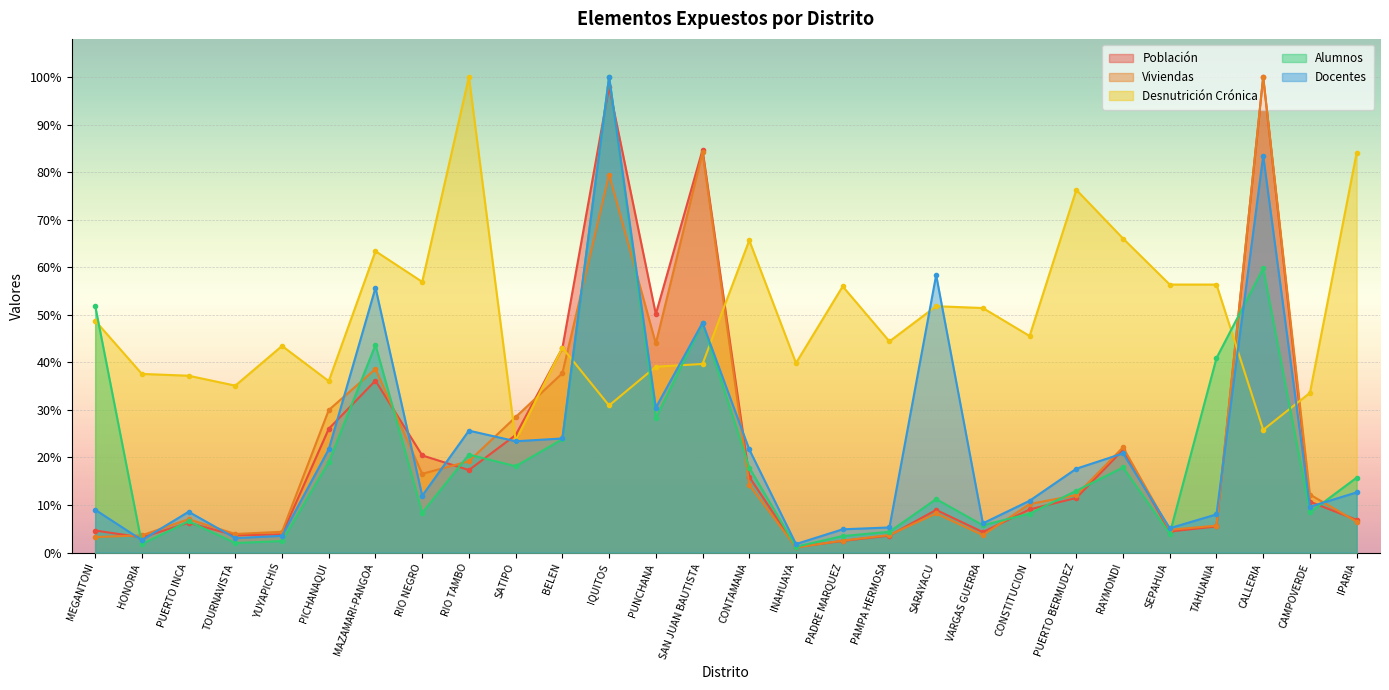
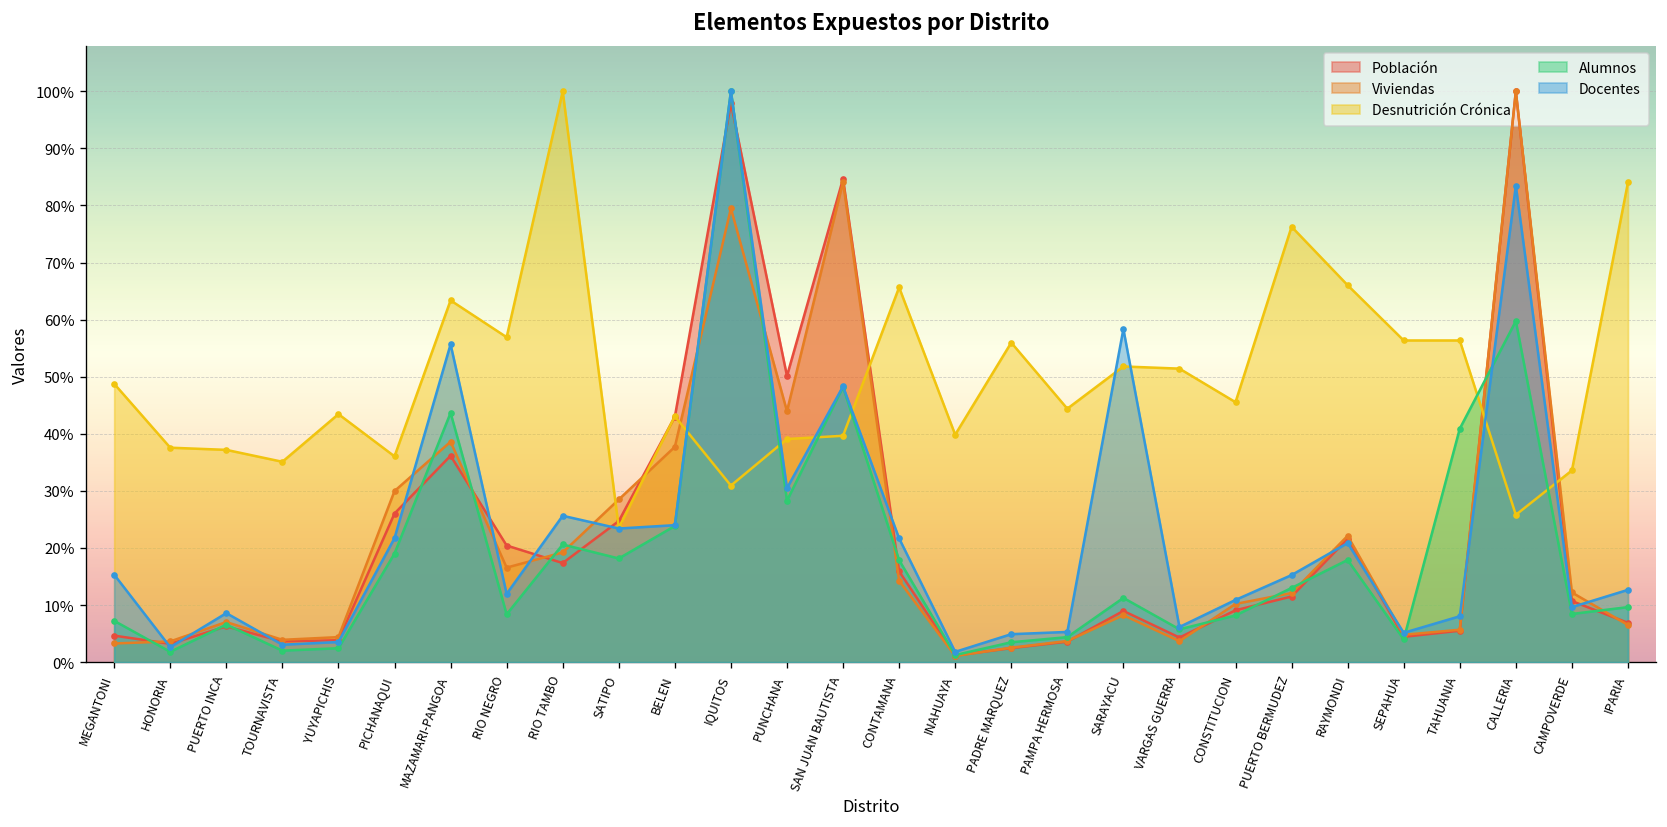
Alumnos, MEGANTONI: 52% -> 7%
Docentes, MEGANTONI: 9% -> 15%
Docentes, PUERTO BERMUDEZ: 18% -> 15%
Alumnos, IPARIA: 16% -> 10%
